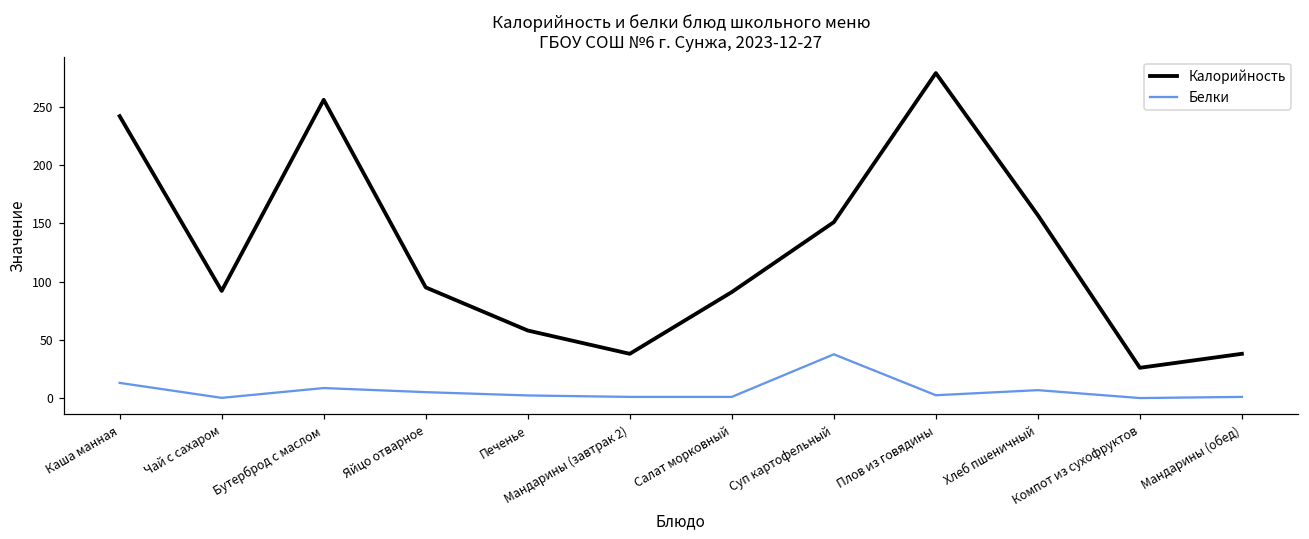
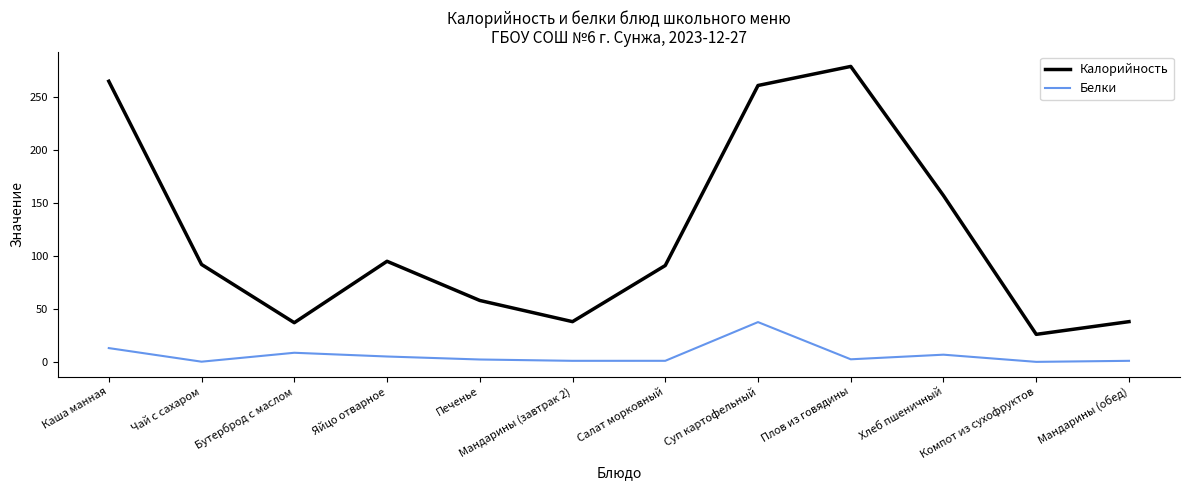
Калорийность, Каша манная: 242 -> 265
Калорийность, Бутерброд с маслом: 256 -> 37
Калорийность, Суп картофельный: 151 -> 261
